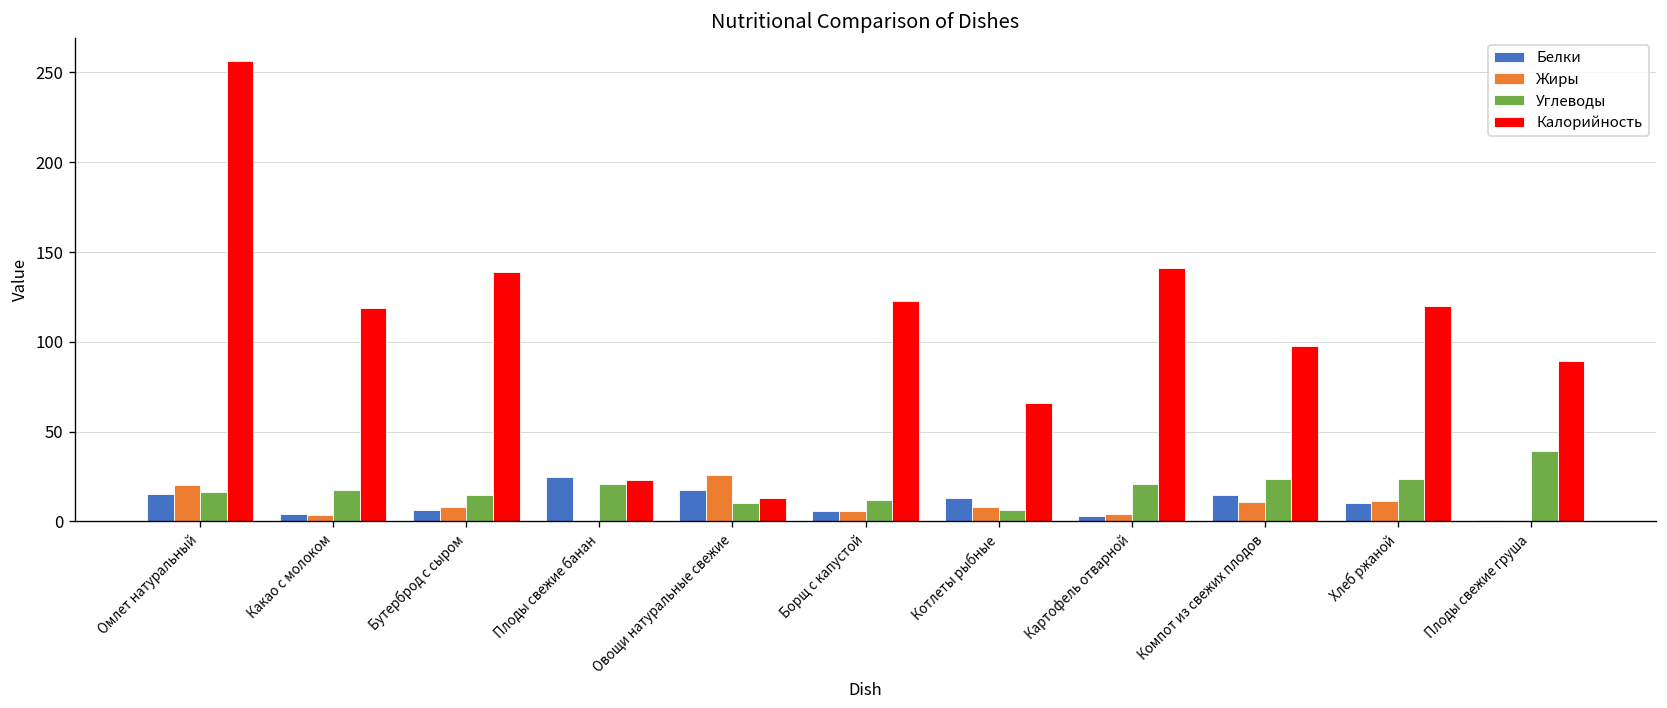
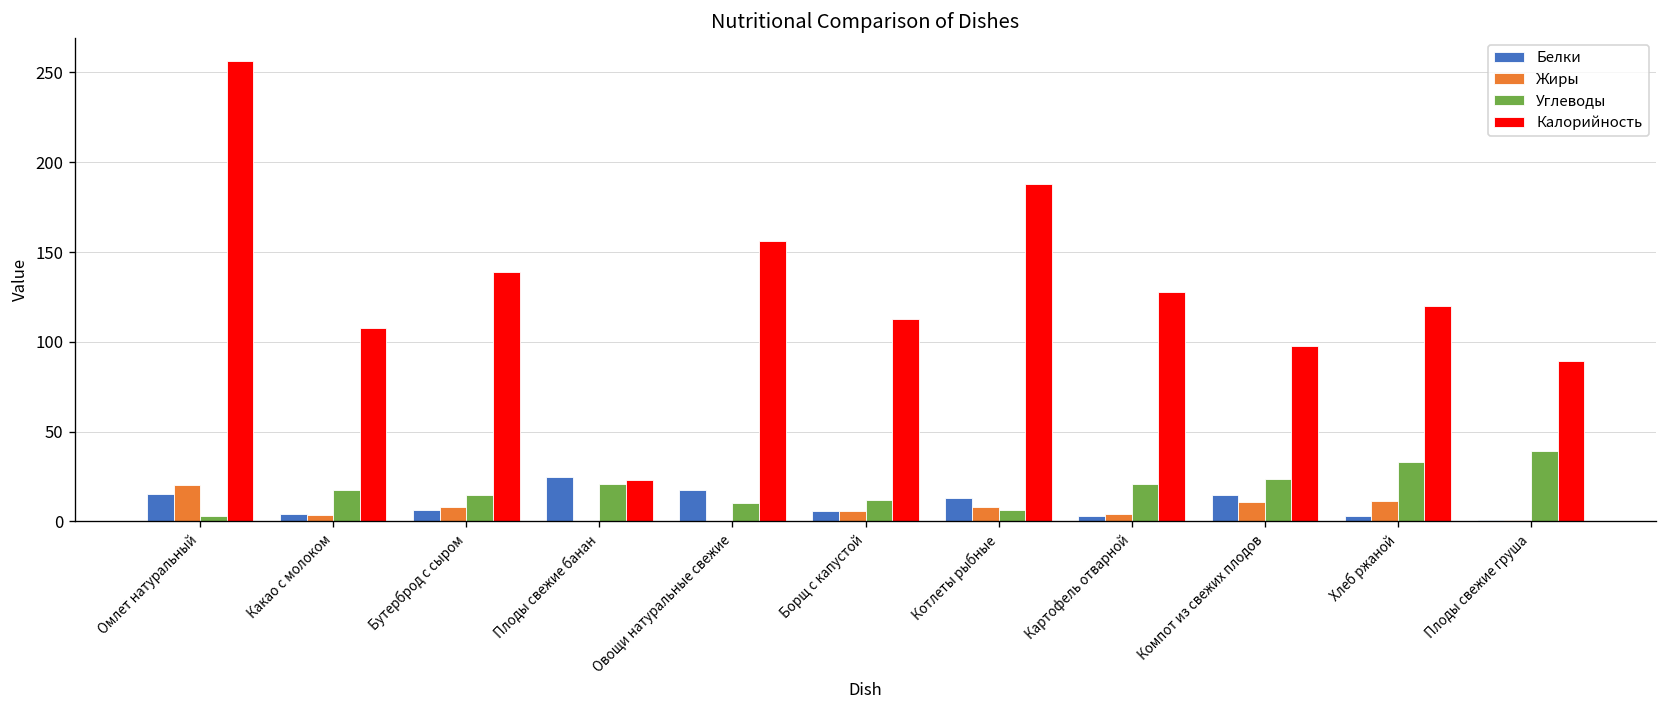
Углеводы, Омлет натуральный: 16 -> 3
Калорийность, Какао с молоком: 119 -> 108
Жиры, Овощи натуральные свежие: 26 -> 0
Калорийность, Овощи натуральные свежие: 13 -> 156
Калорийность, Борщ с капустой: 123 -> 113
Калорийность, Котлеты рыбные: 66 -> 188
Калорийность, Картофель отварной: 141 -> 128
Белки, Хлеб ржаной: 10 -> 3
Углеводы, Хлеб ржаной: 24 -> 33
